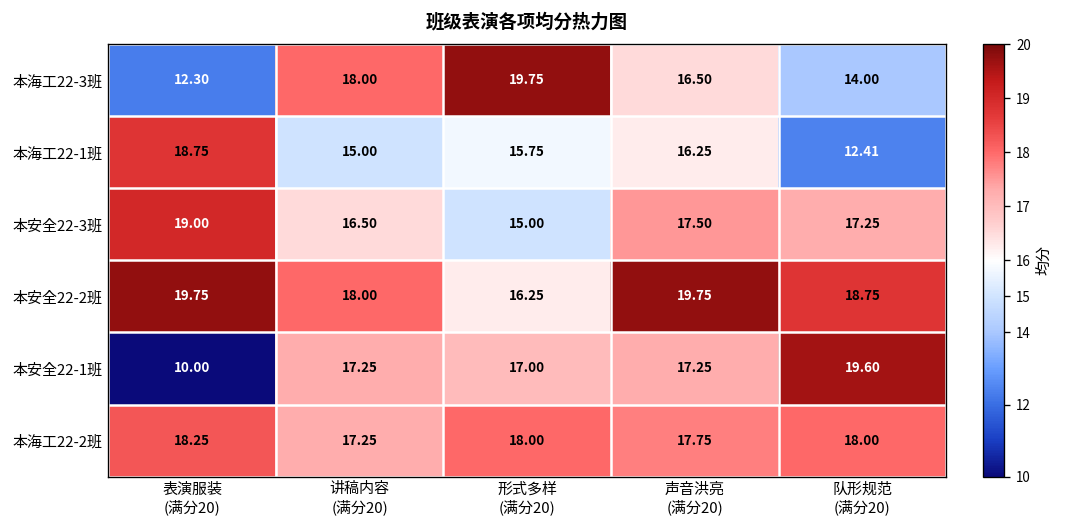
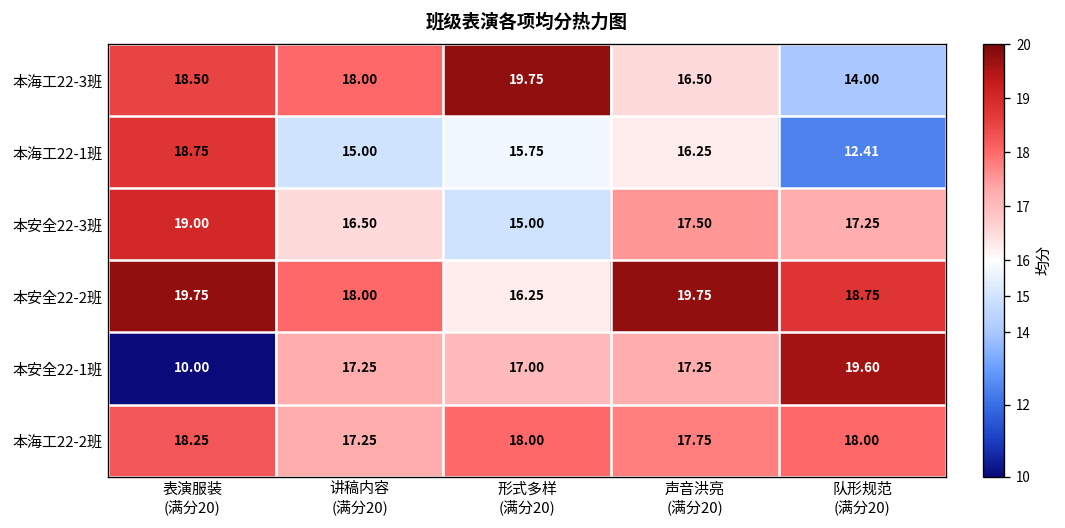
本海工22-3班, 表演服装 (满分20): 12.30 -> 18.50
